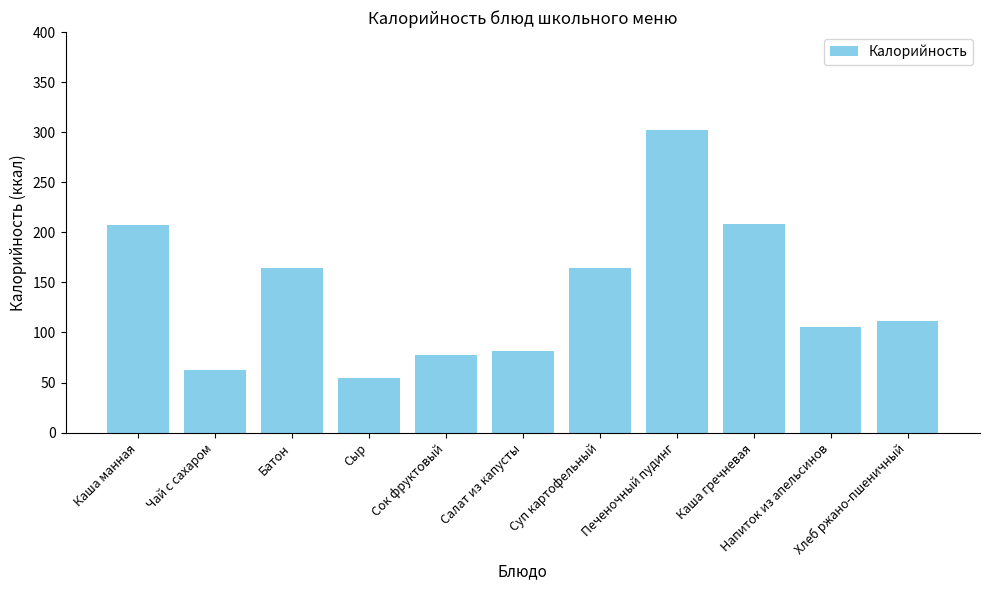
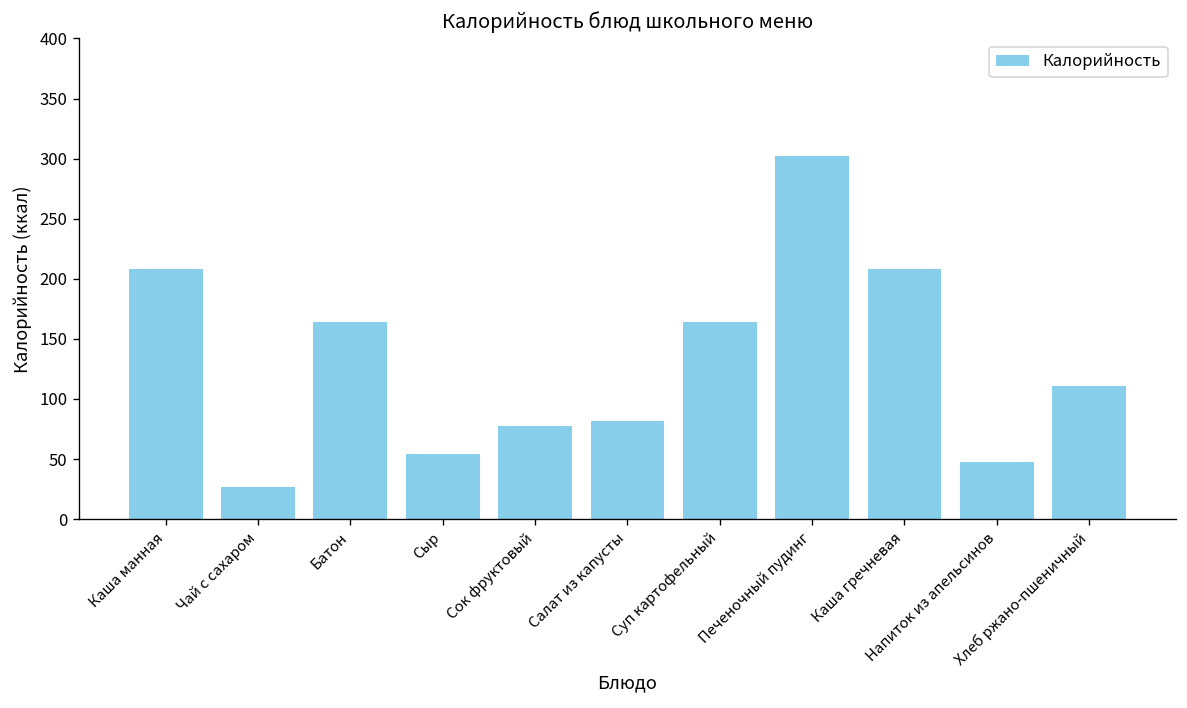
Чай с сахаром: 63 -> 27
Напиток из апельсинов: 105 -> 48
